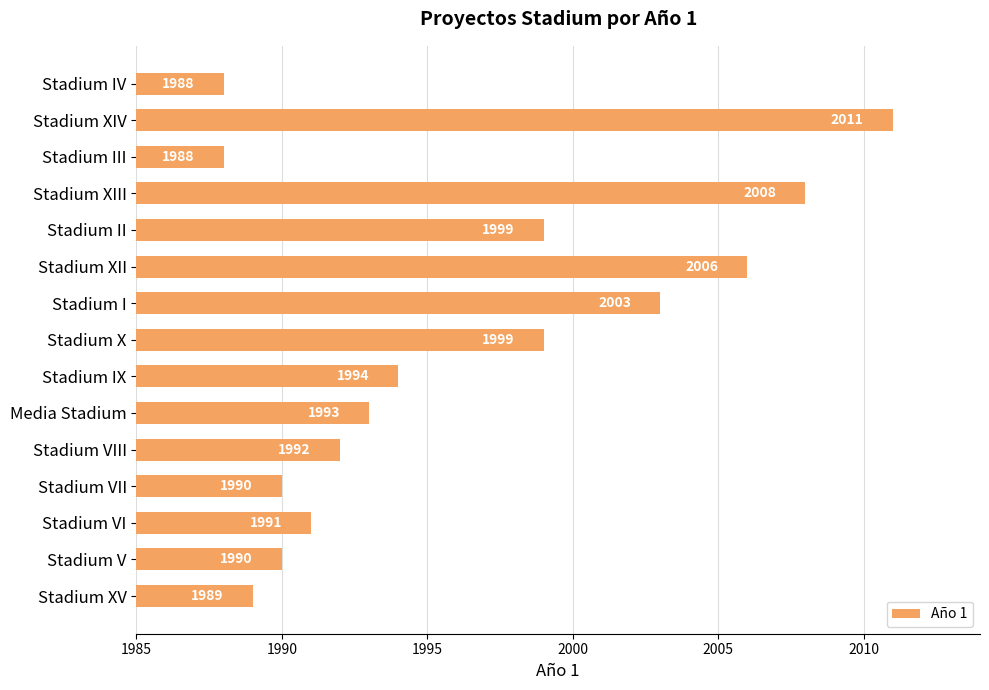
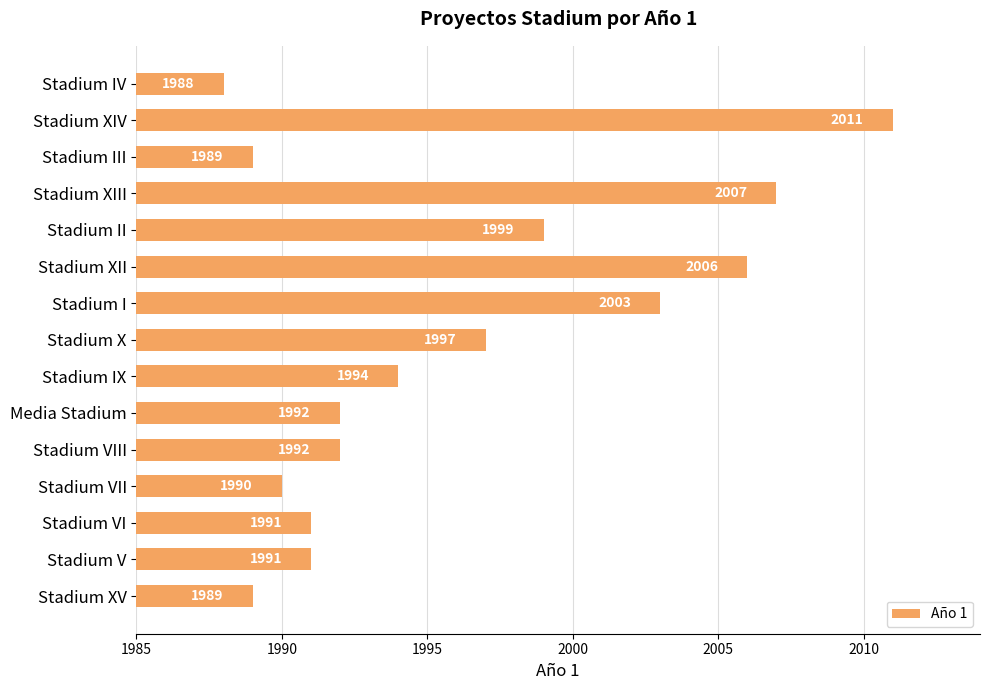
Stadium III: 1988 -> 1989
Stadium XIII: 2008 -> 2007
Stadium X: 1999 -> 1997
Media Stadium: 1993 -> 1992
Stadium V: 1990 -> 1991
